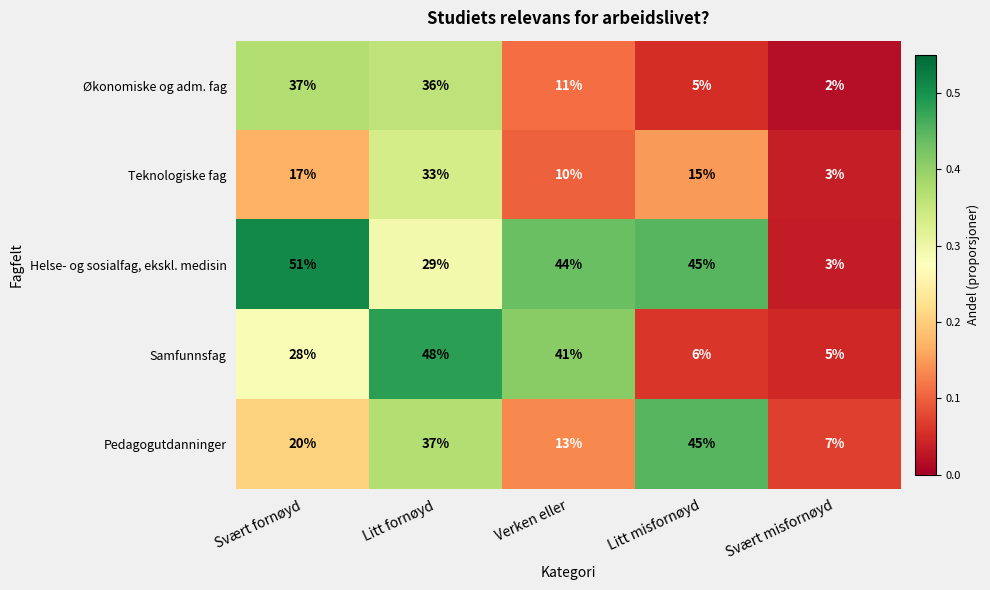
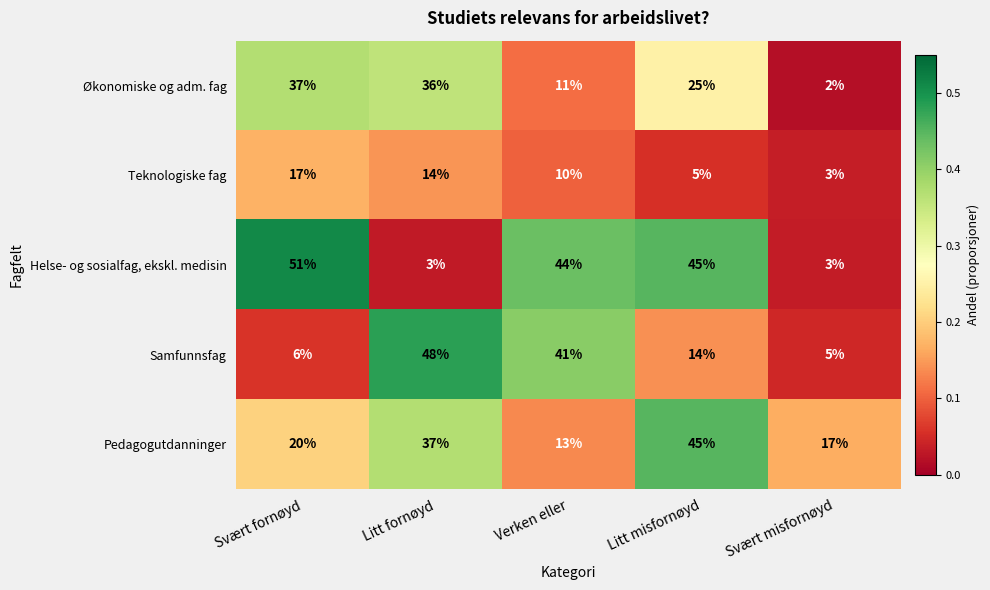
Økonomiske og adm. fag, Litt misfornøyd: 5% -> 25%
Teknologiske fag, Litt fornøyd: 33% -> 14%
Teknologiske fag, Litt misfornøyd: 15% -> 5%
Helse- og sosialfag, ekskl. medisin, Litt fornøyd: 29% -> 3%
Samfunnsfag, Svært fornøyd: 28% -> 6%
Samfunnsfag, Litt misfornøyd: 6% -> 14%
Pedagogutdanninger, Svært misfornøyd: 7% -> 17%
